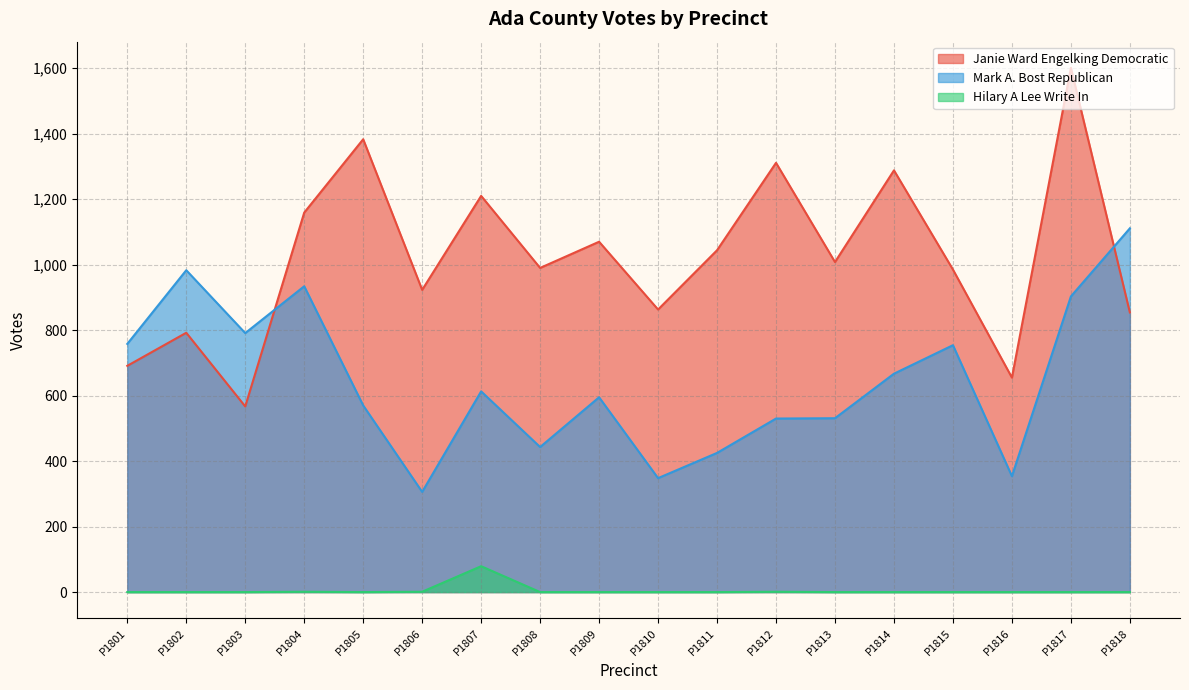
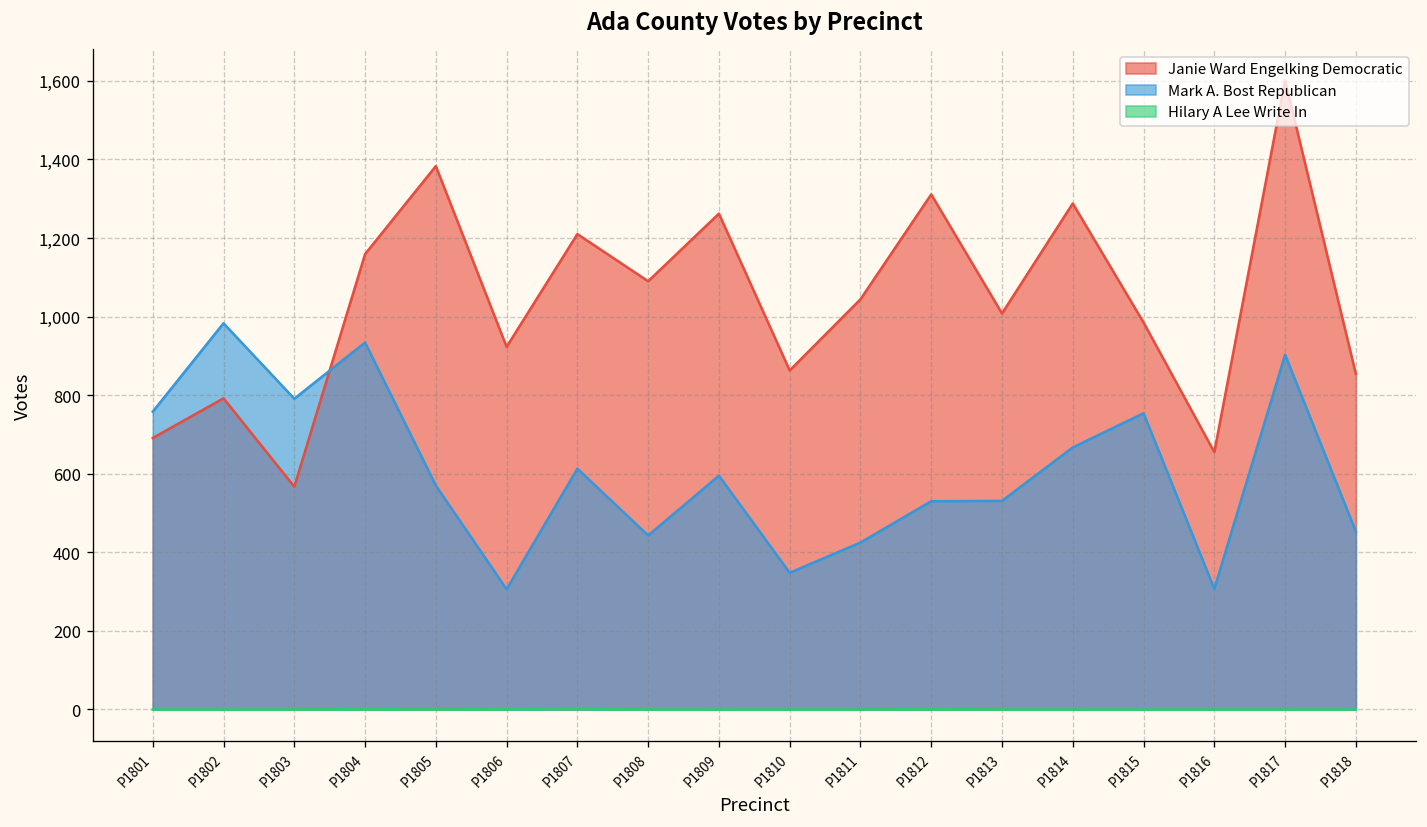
Hilary A Lee Write In, P1807: 80 -> 0
Janie Ward Engelking Democratic, P1808: 990 -> 1,090
Janie Ward Engelking Democratic, P1809: 1,070 -> 1,260
Mark A. Bost Republican, P1816: 350 -> 310
Mark A. Bost Republican, P1818: 1,110 -> 450
